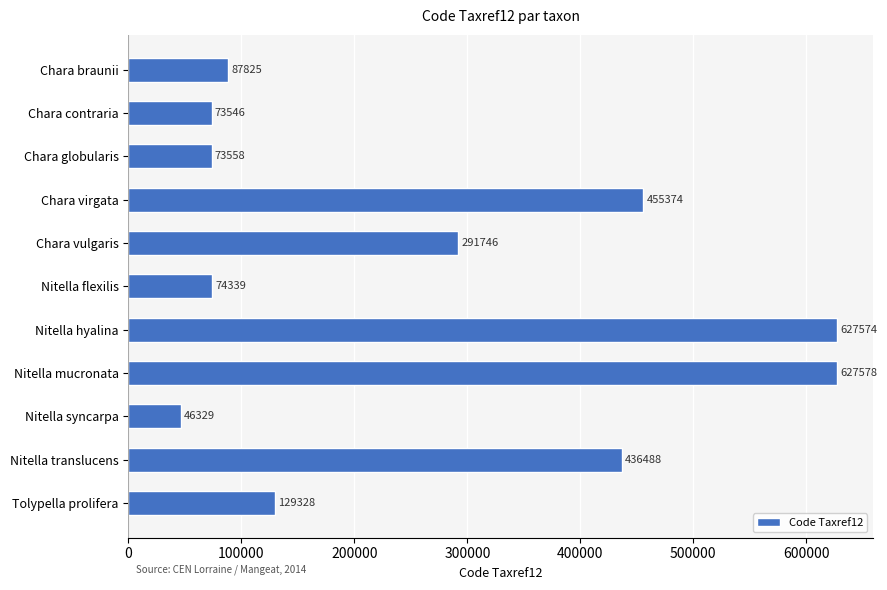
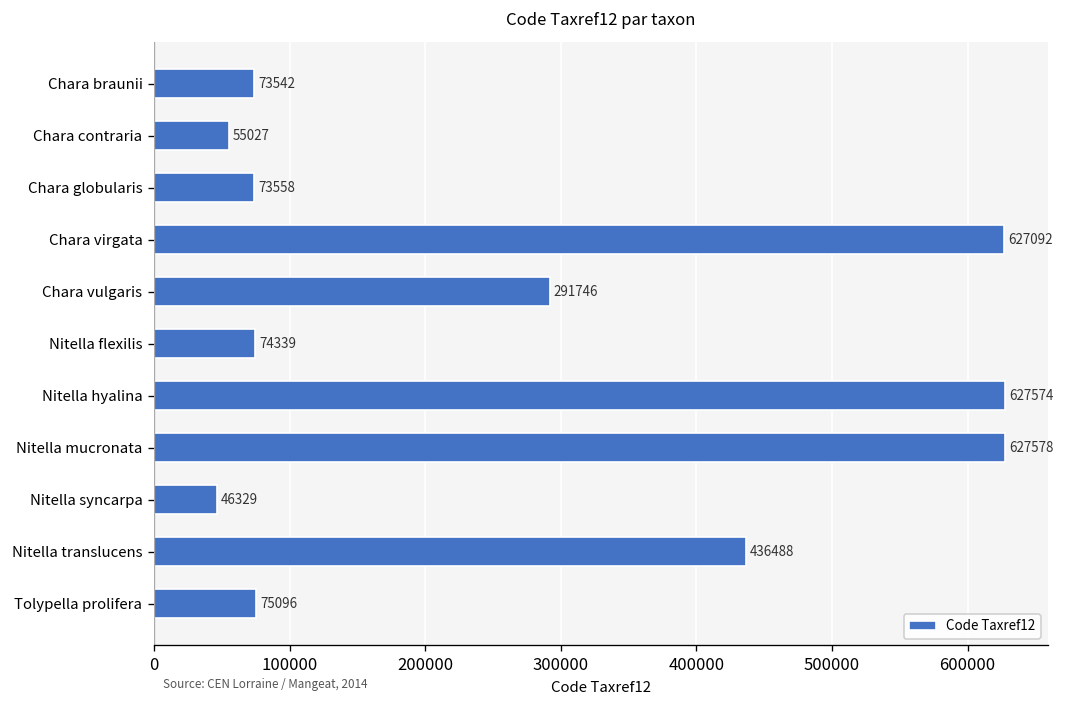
Chara braunii: 87825 -> 73542
Chara contraria: 73546 -> 55027
Chara virgata: 455374 -> 627092
Tolypella prolifera: 129328 -> 75096
